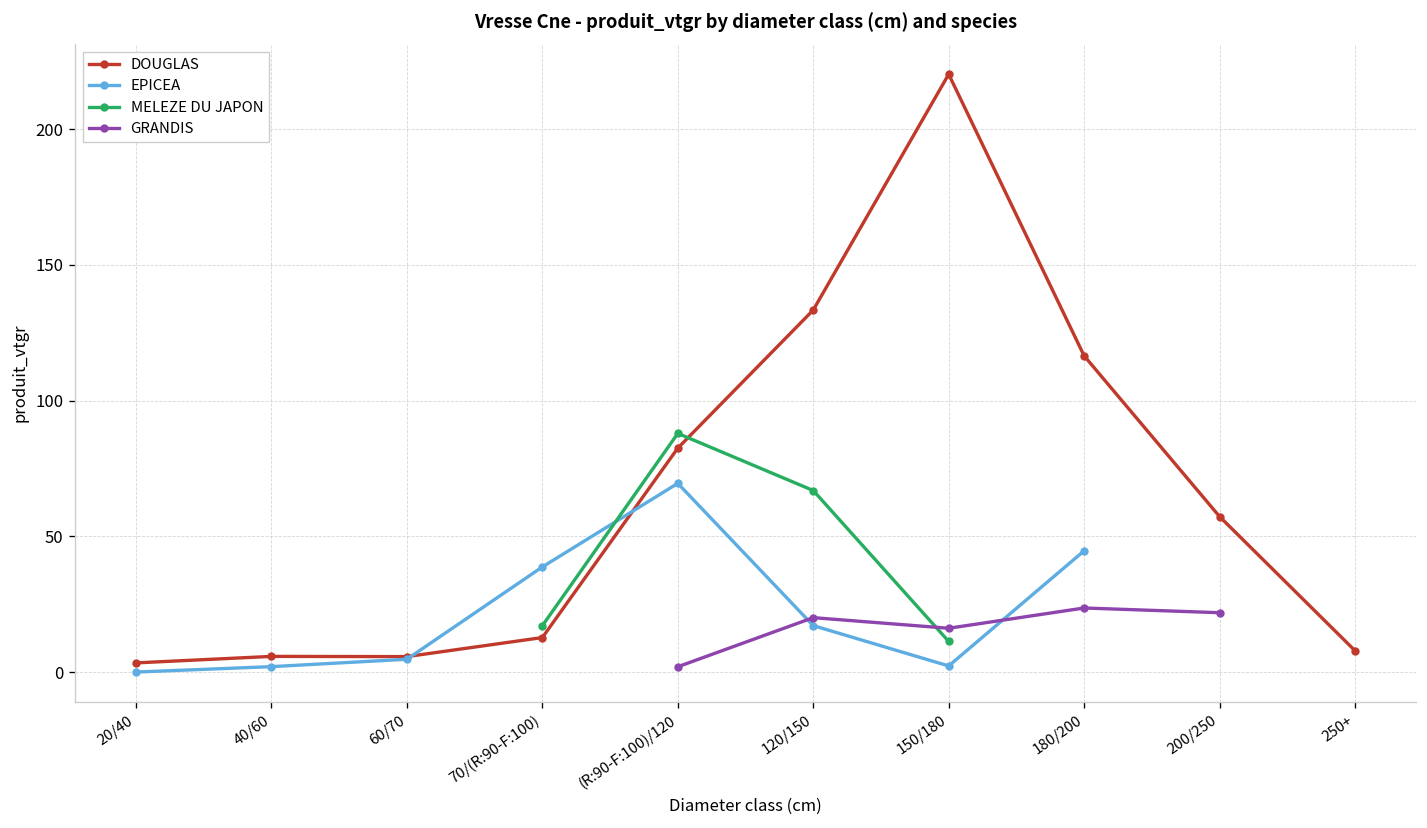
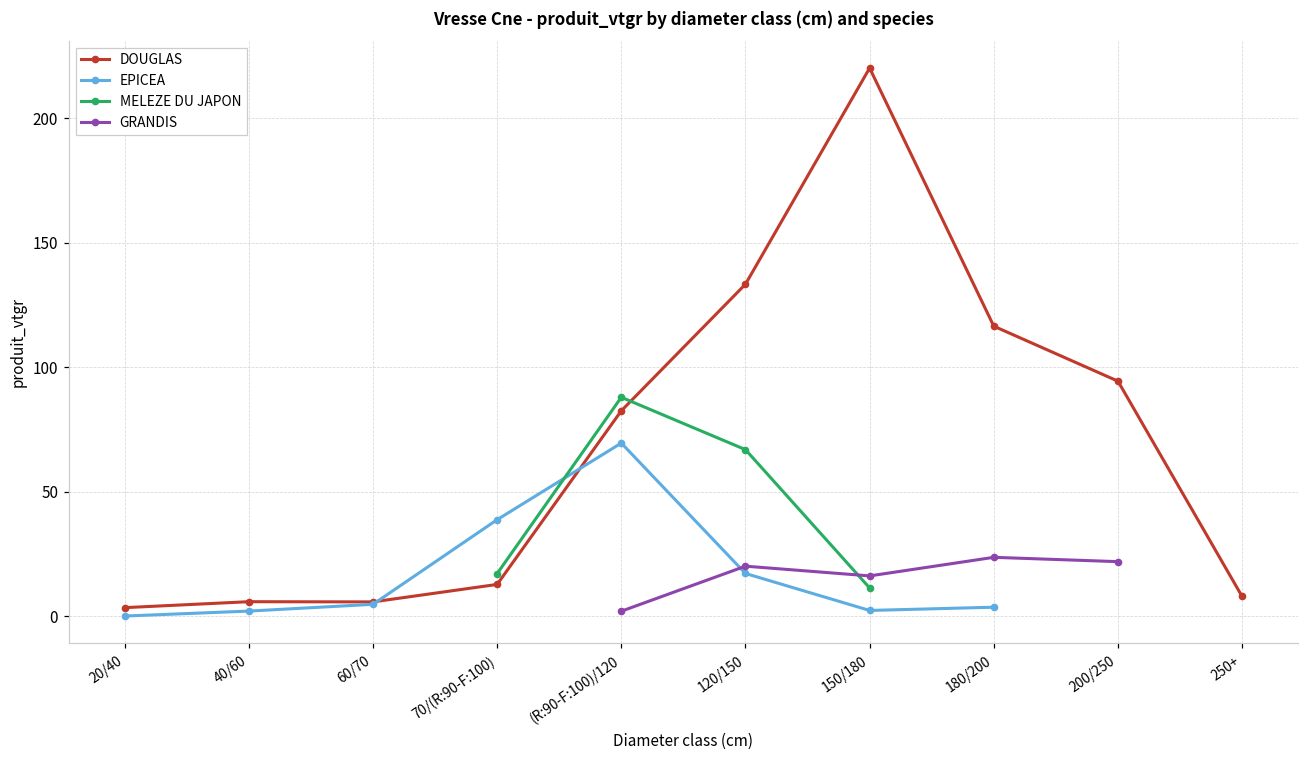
EPICEA, 180/200: 45 -> 4
DOUGLAS, 200/250: 57 -> 94
